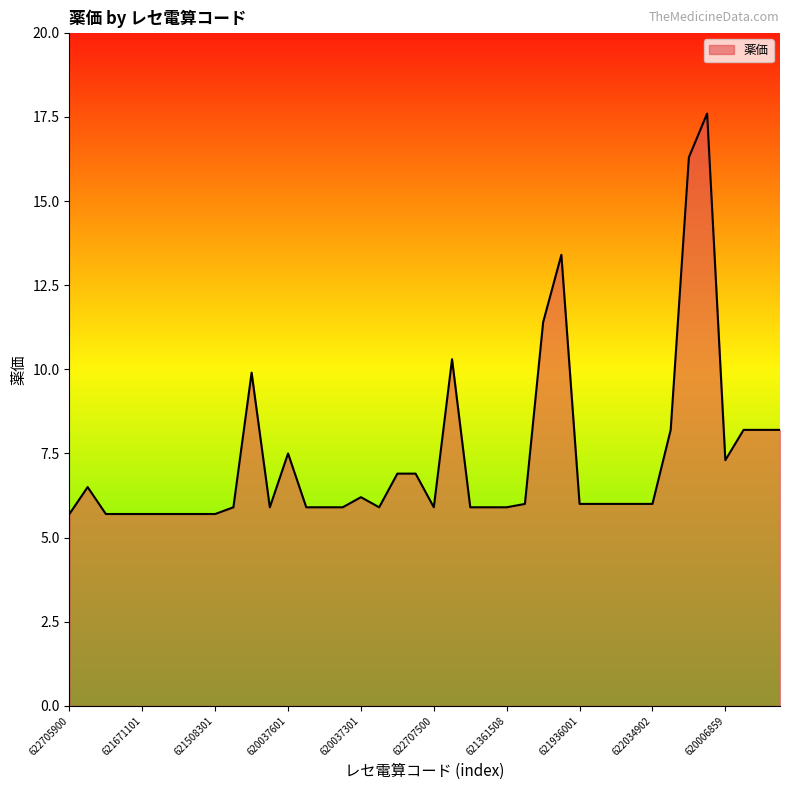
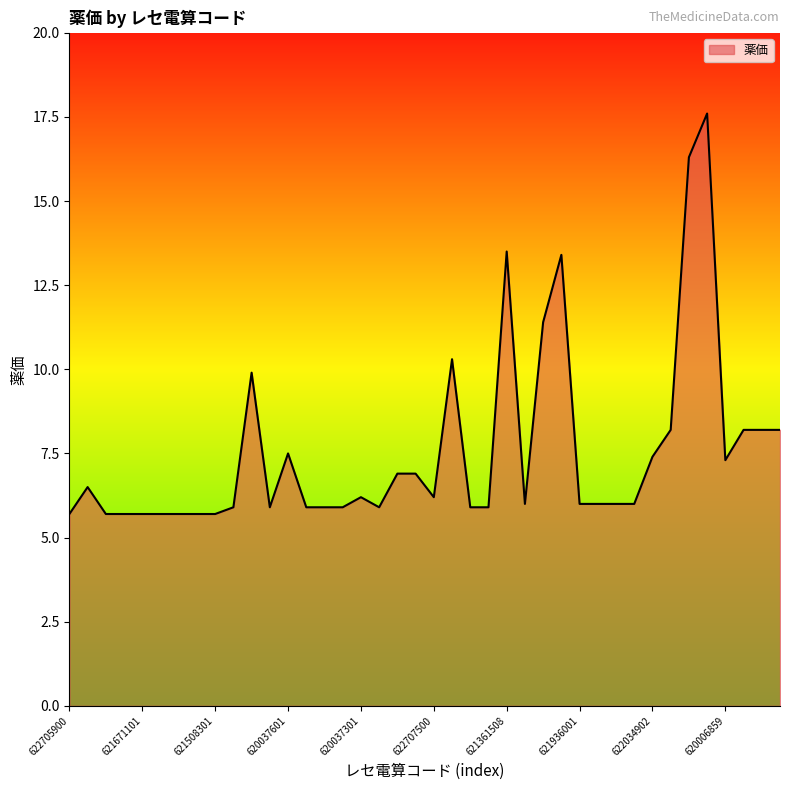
622707500: 5.9 -> 6.2
621361508: 5.9 -> 13.5
622034902: 6.0 -> 7.4
